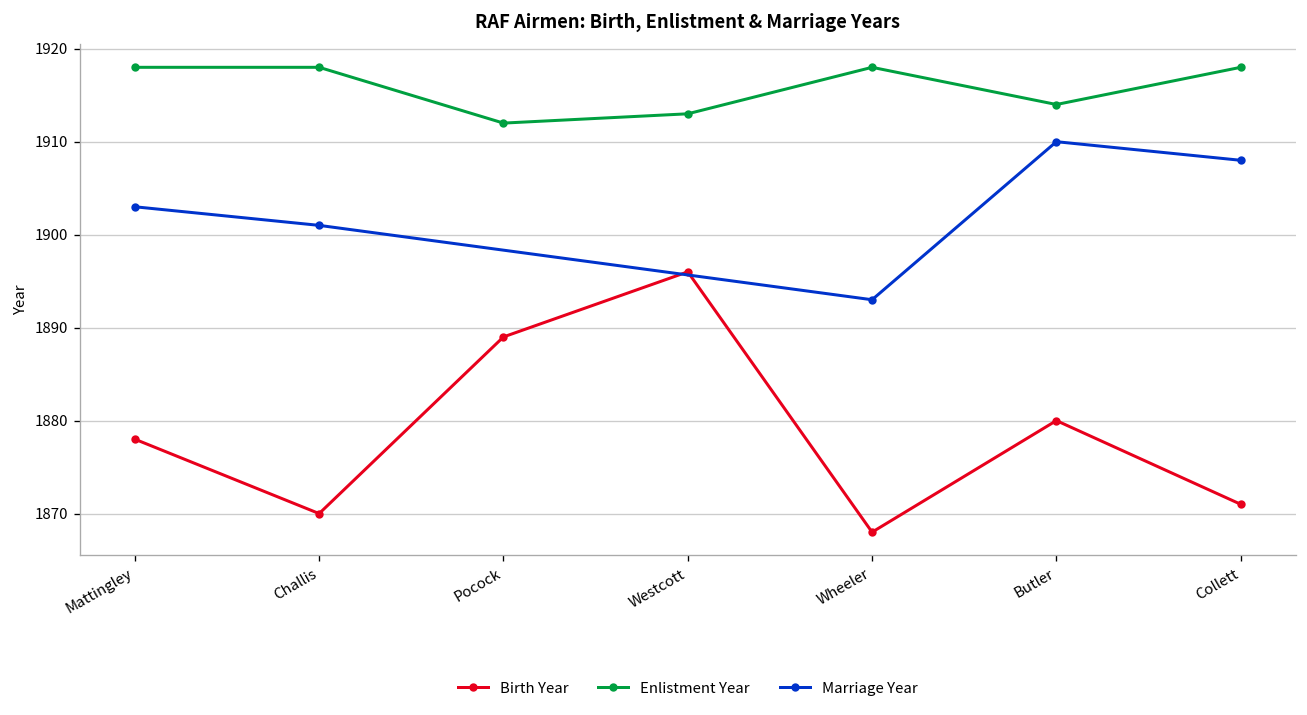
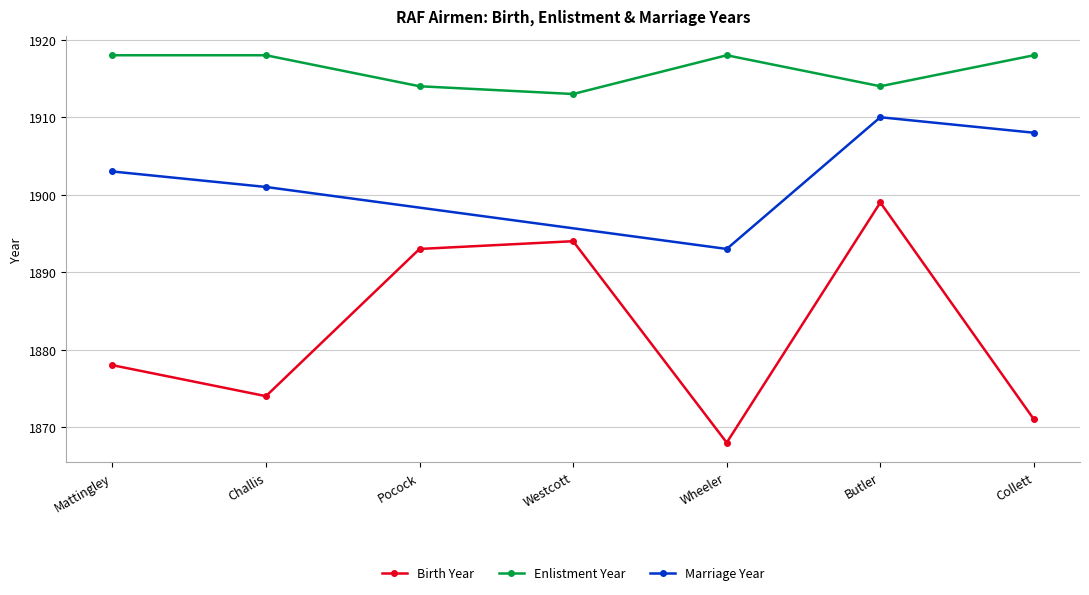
Birth Year, Challis: 1870 -> 1874
Birth Year, Pocock: 1889 -> 1893
Enlistment Year, Pocock: 1912 -> 1914
Birth Year, Westcott: 1896 -> 1894
Birth Year, Butler: 1880 -> 1899
